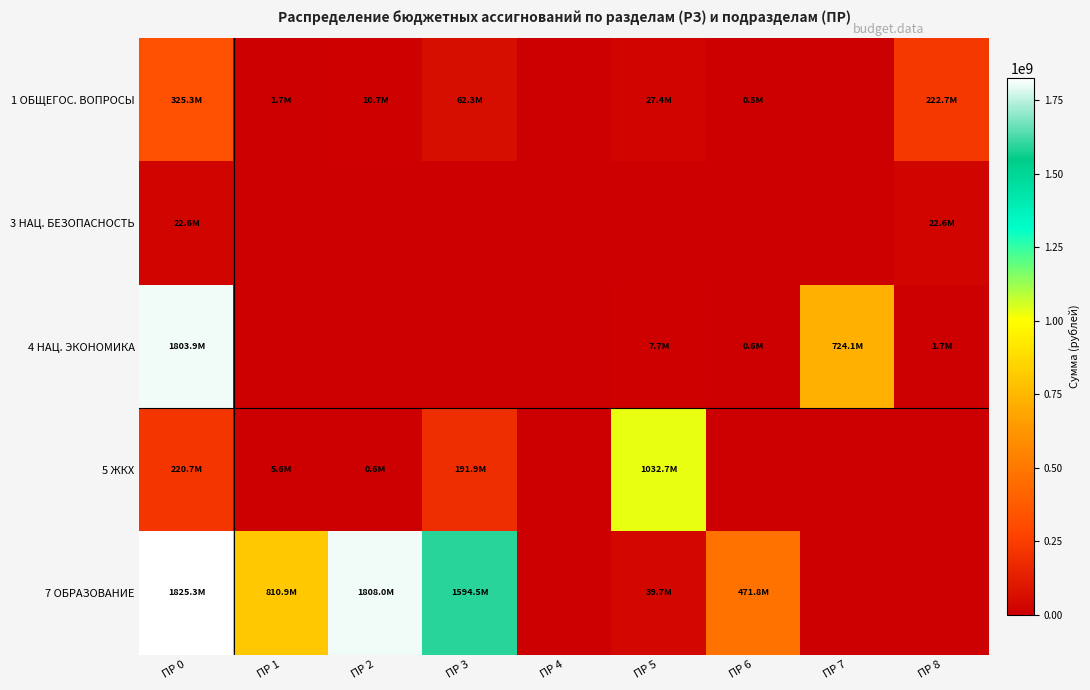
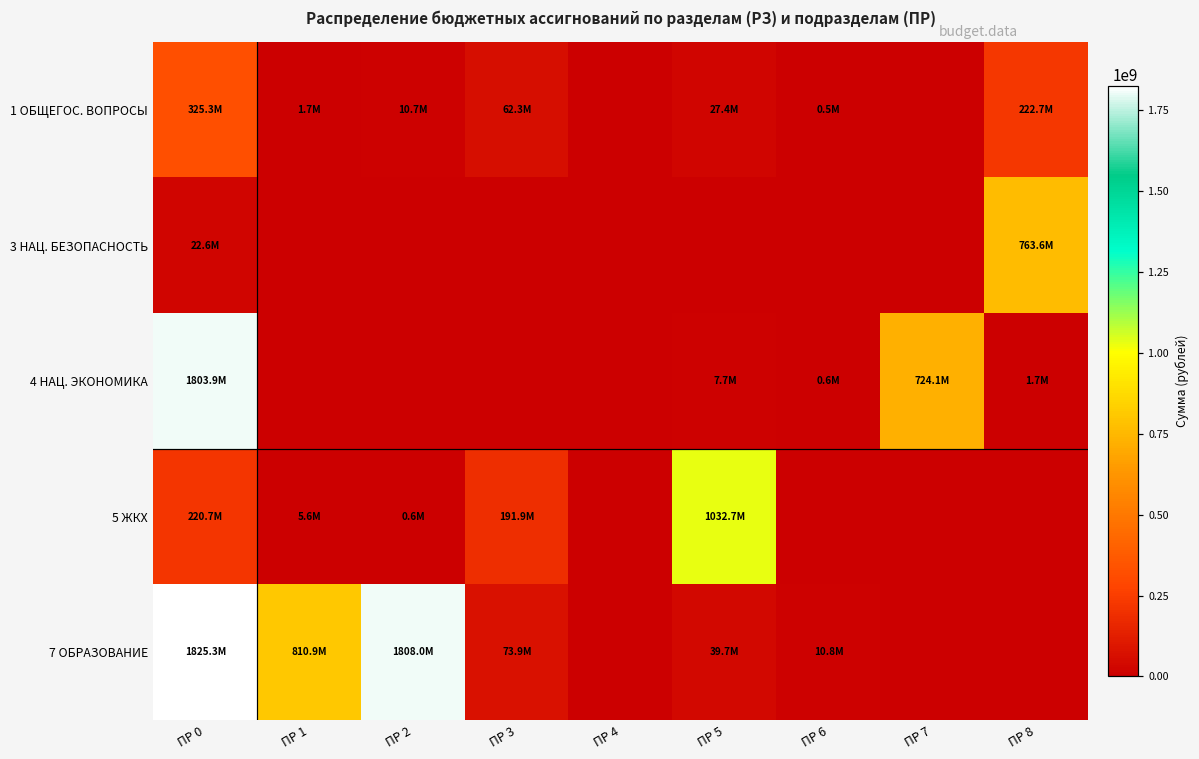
3 НАЦ. БЕЗОПАСНОСТЬ, ПР 8: 22.6M -> 763.6M
7 ОБРАЗОВАНИЕ, ПР 3: 1594.5M -> 73.9M
7 ОБРАЗОВАНИЕ, ПР 6: 471.8M -> 10.8M
